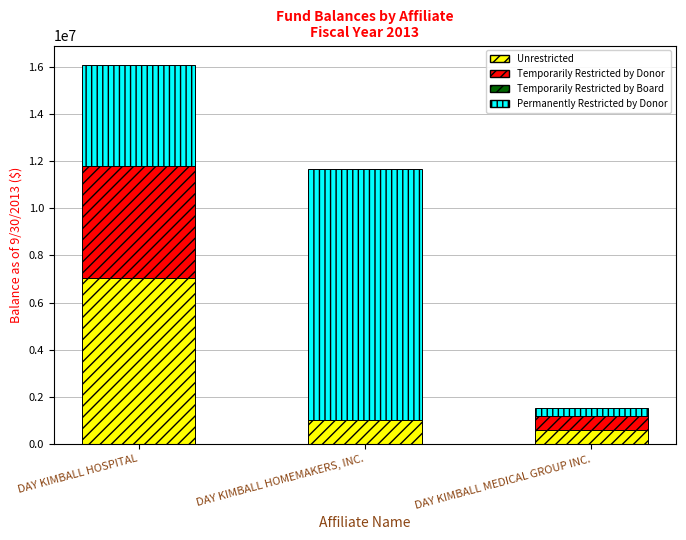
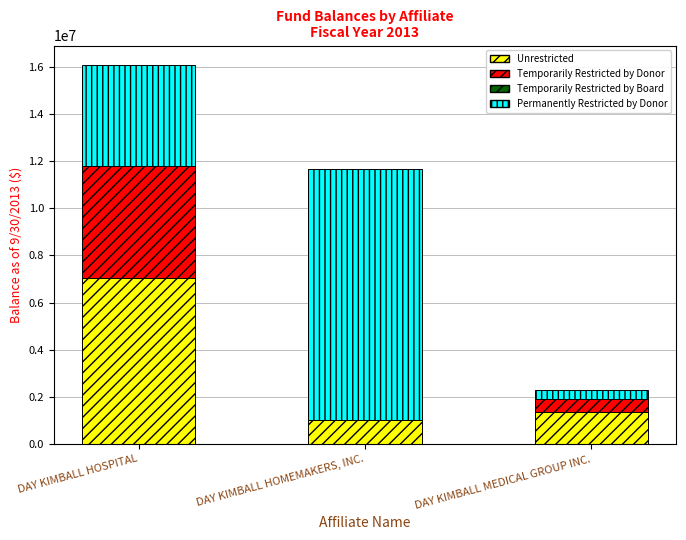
Unrestricted, DAY KIMBALL MEDICAL GROUP INC.: 600000 -> 1400000
